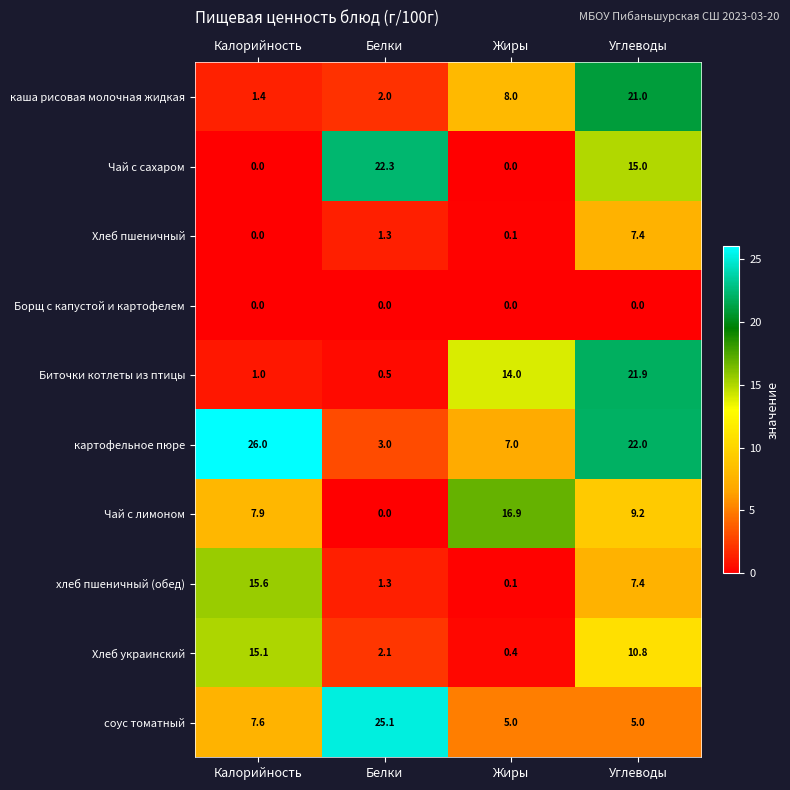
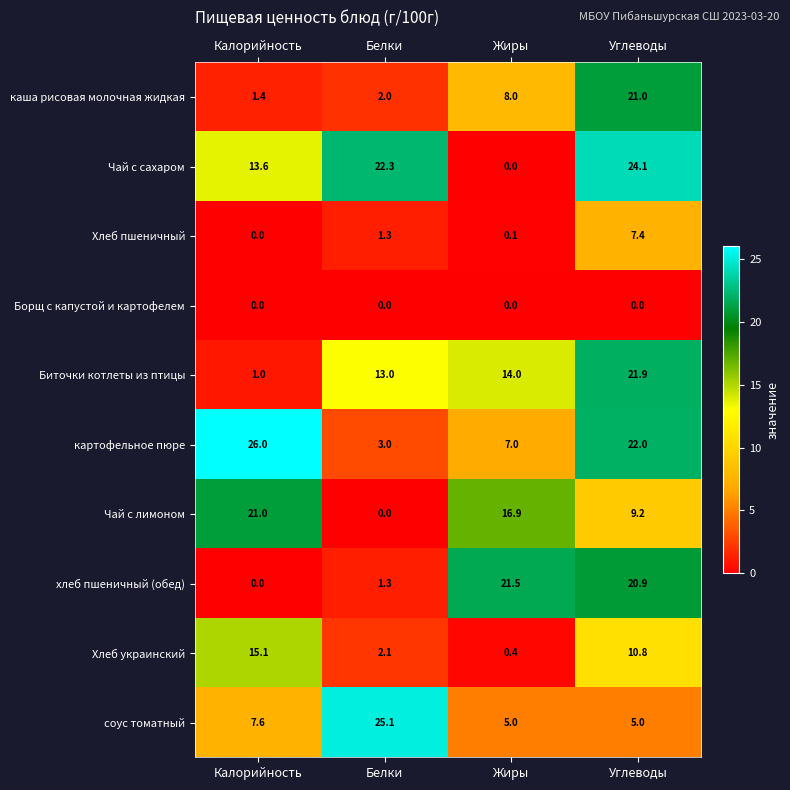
Чай с сахаром, Калорийность: 0.0 -> 13.6
Чай с сахаром, Углеводы: 15.0 -> 24.1
Биточки котлеты из птицы, Белки: 0.5 -> 13.0
Чай с лимоном, Калорийность: 7.9 -> 21.0
хлеб пшеничный (обед), Калорийность: 15.6 -> 0.0
хлеб пшеничный (обед), Жиры: 0.1 -> 21.5
хлеб пшеничный (обед), Углеводы: 7.4 -> 20.9
